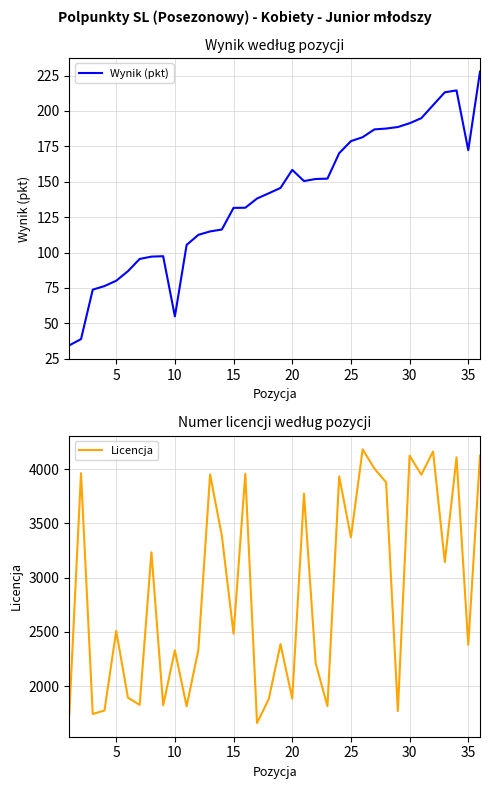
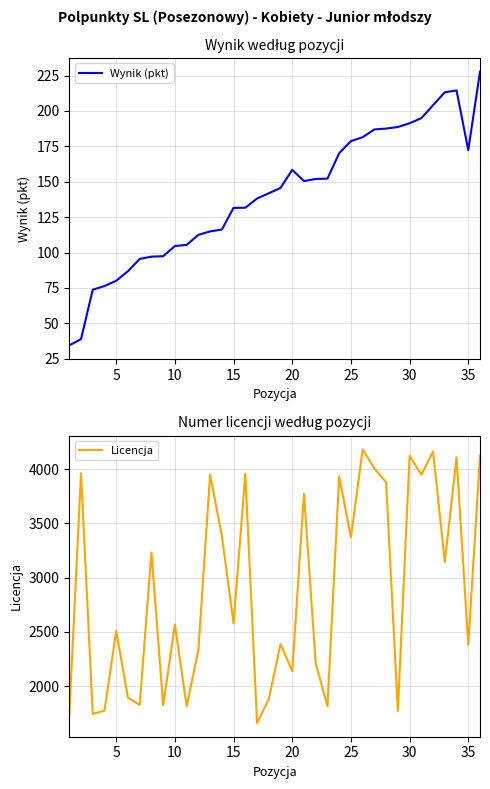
Wynik według pozycji, 10: 55 -> 105
Numer licencji według pozycji, 10: 2330 -> 2570
Numer licencji według pozycji, 15: 2480 -> 2580
Numer licencji według pozycji, 20: 1890 -> 2140
